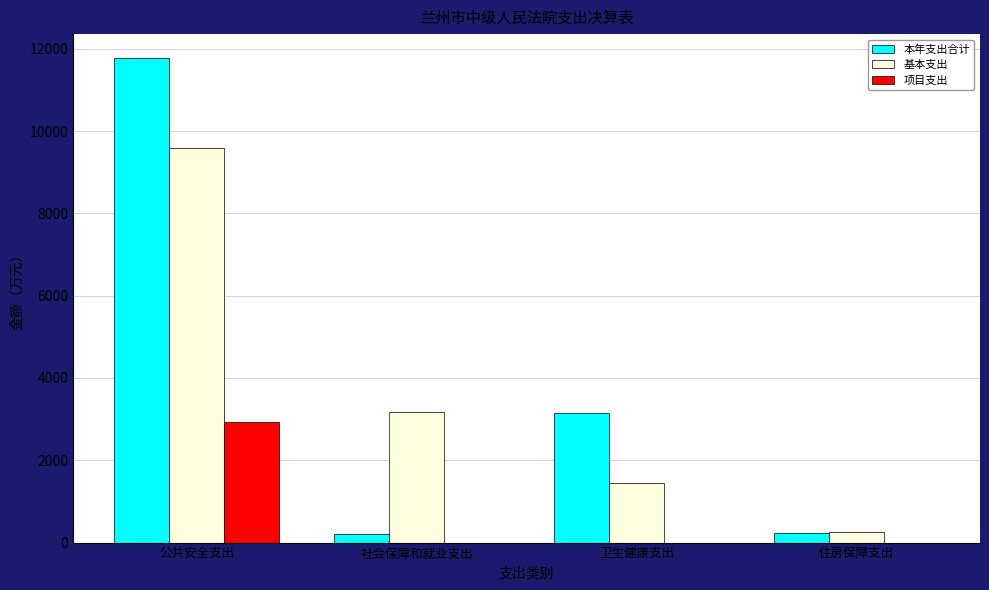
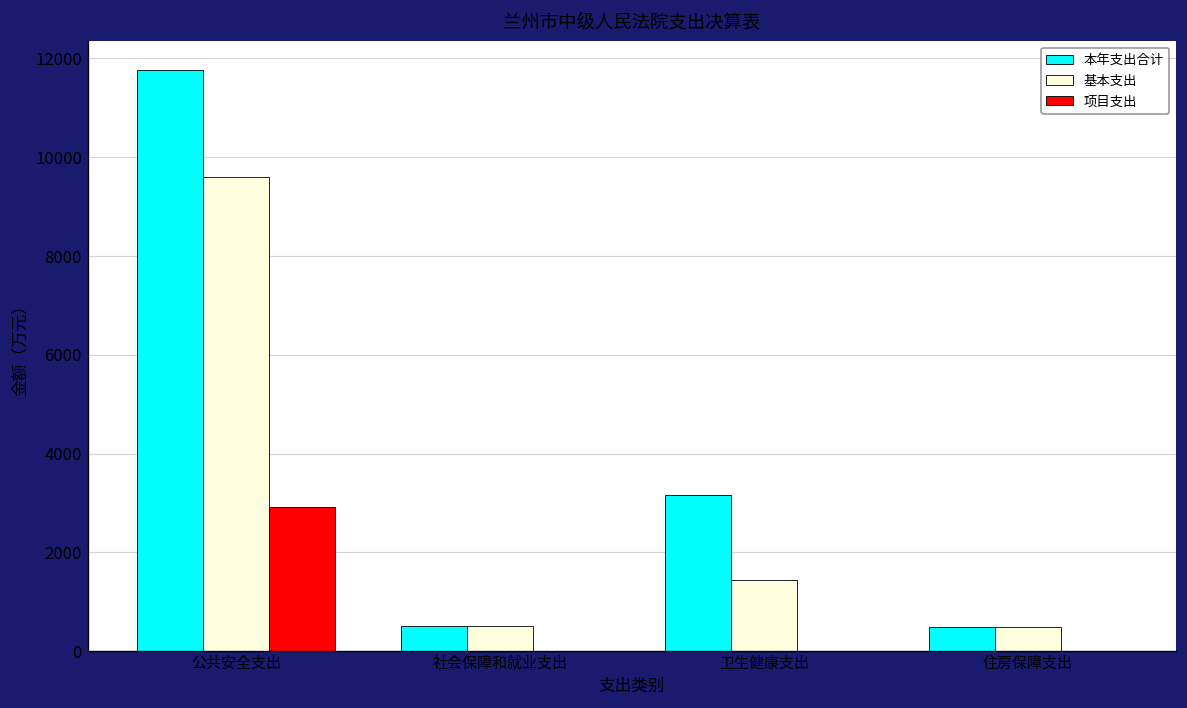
本年支出合计, 社会保障和就业支出: 200 -> 500
基本支出, 社会保障和就业支出: 3200 -> 500
本年支出合计, 住房保障支出: 200 -> 500
基本支出, 住房保障支出: 200 -> 500
